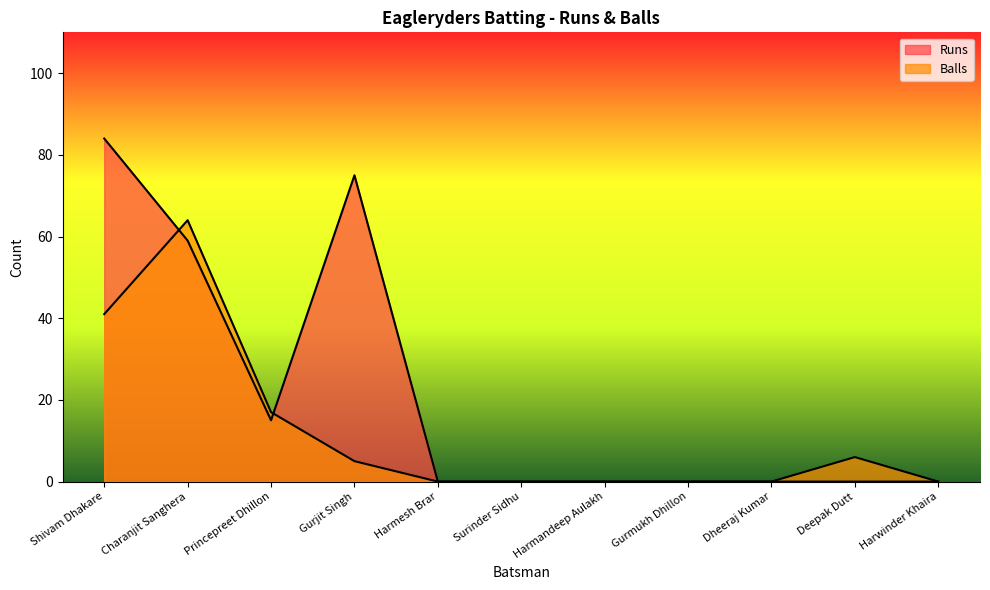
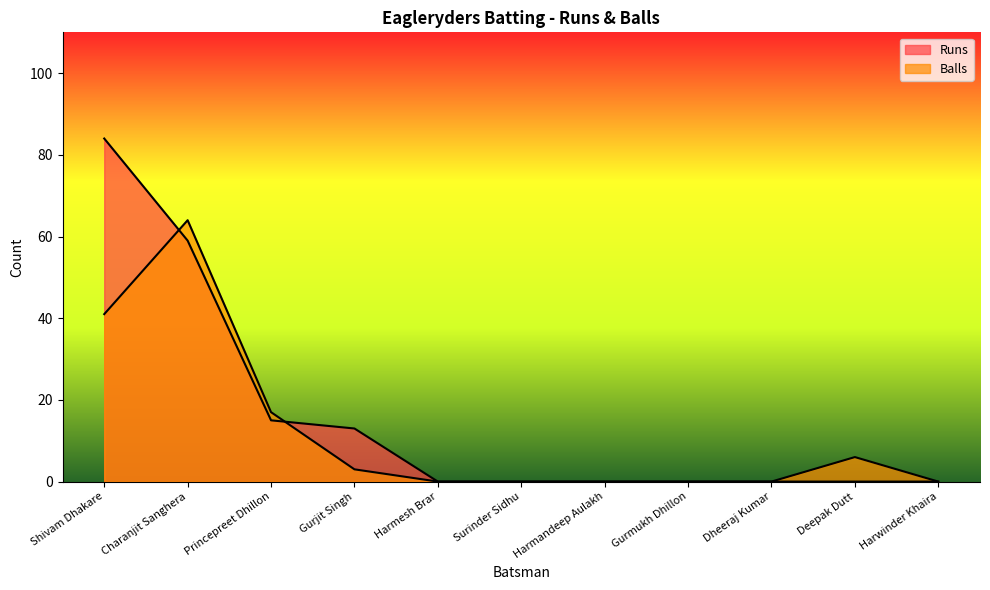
Runs, Gurjit Singh: 75 -> 13
Balls, Gurjit Singh: 5 -> 3
